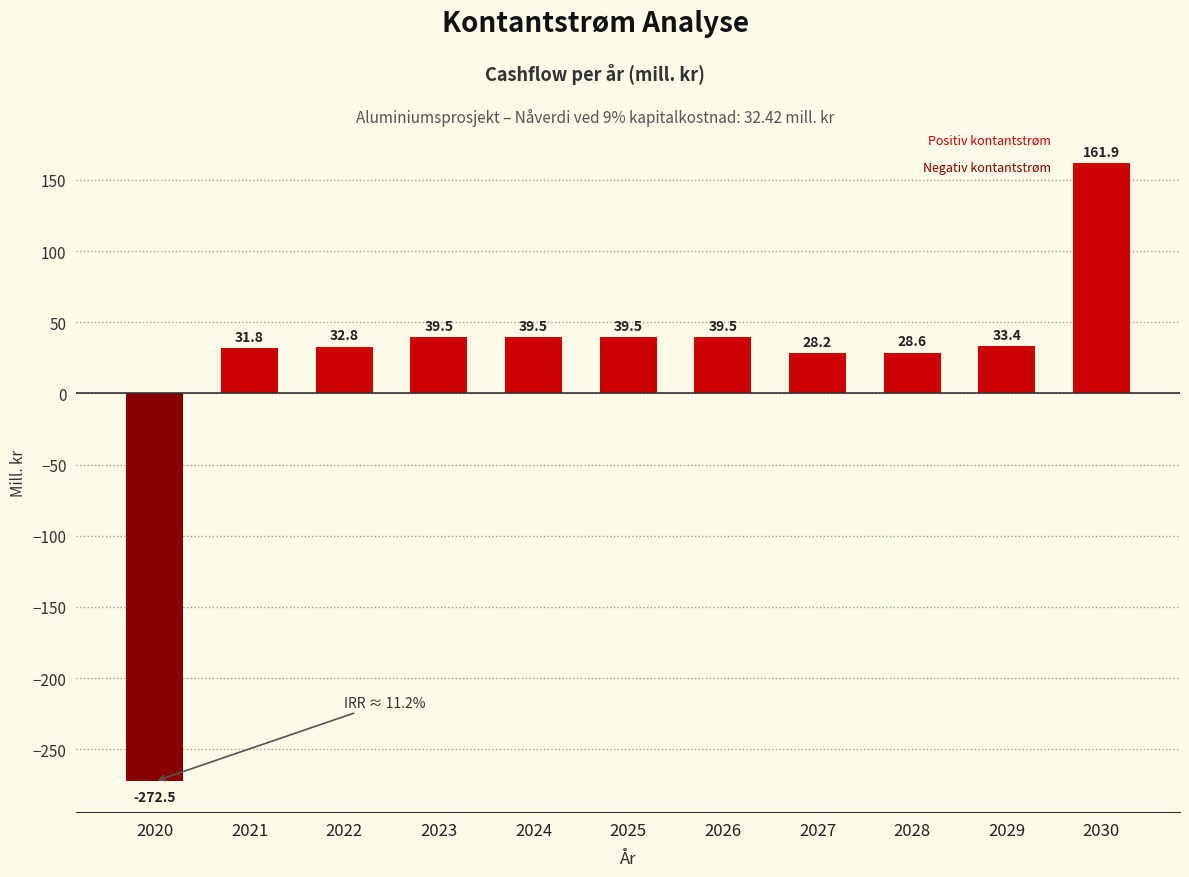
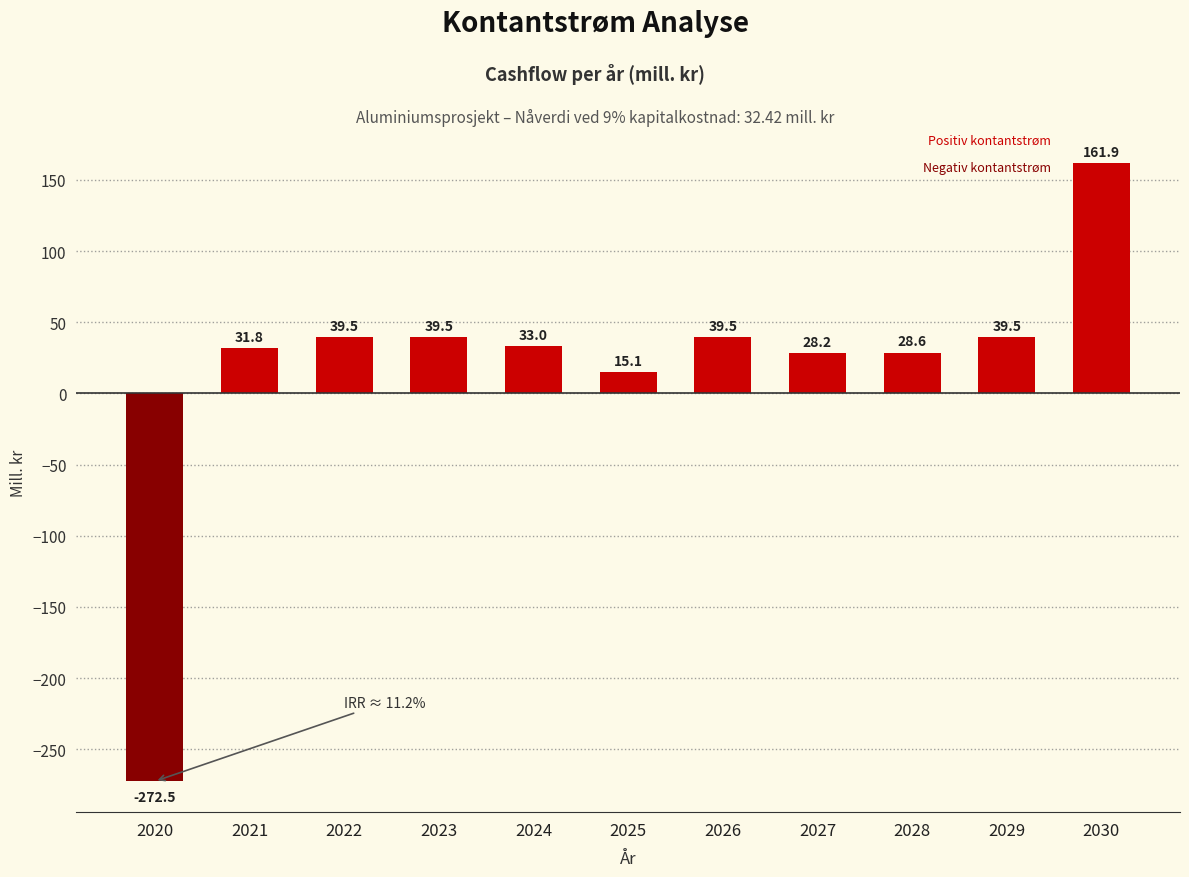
2022: 32.8 -> 39.5
2024: 39.5 -> 33.0
2025: 39.5 -> 15.1
2029: 33.4 -> 39.5
